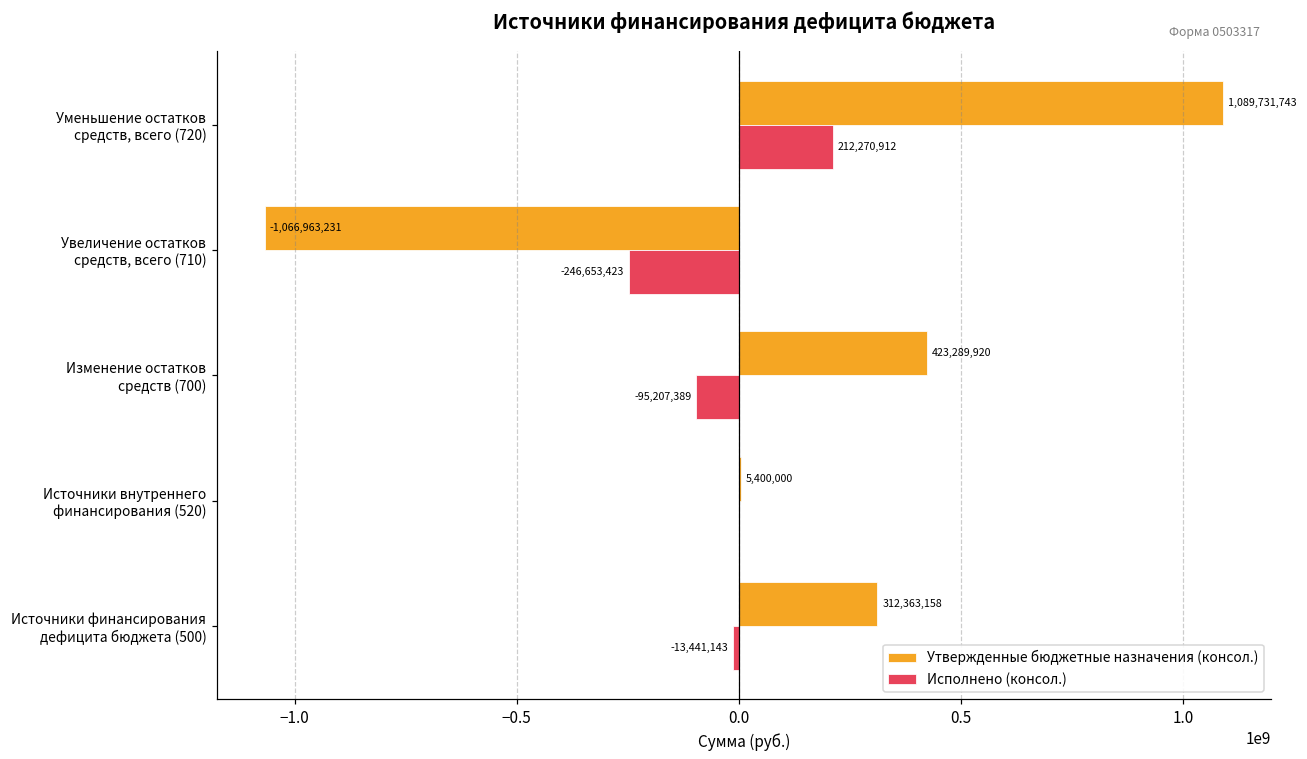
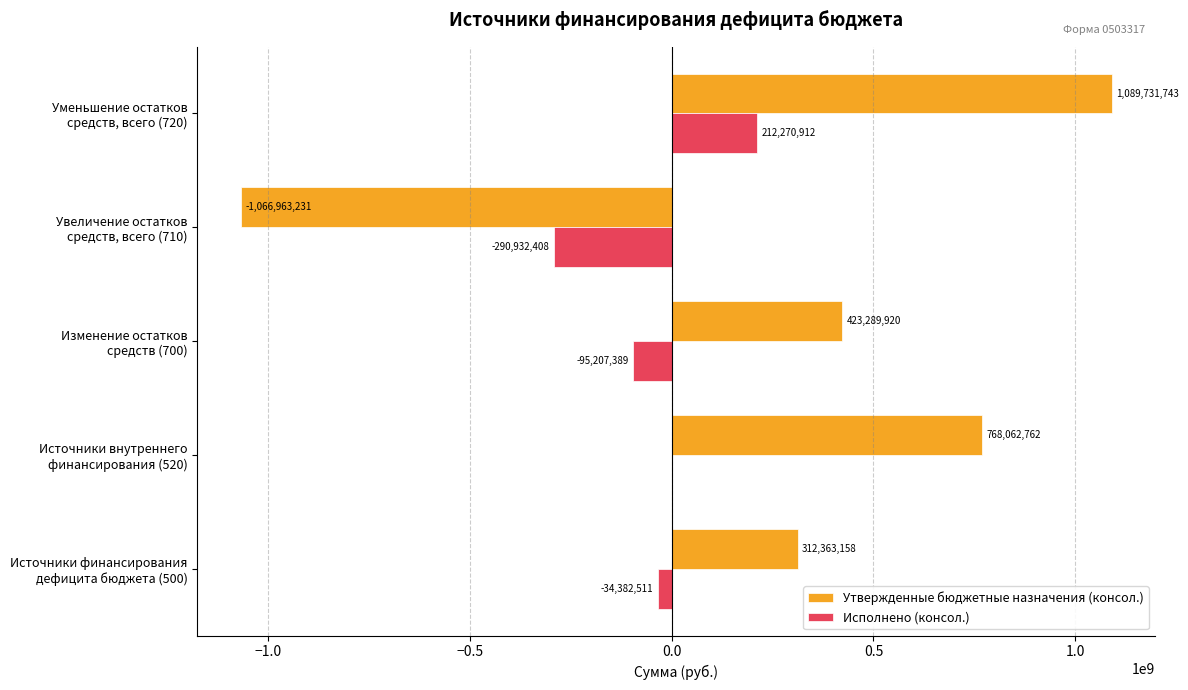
Исполнено (консол.), Увеличение остатков средств, всего (710): -246,653,423 -> -290,932,408
Утвержденные бюджетные назначения (консол.), Источники внутреннего финансирования (520): 5,400,000 -> 768,062,762
Исполнено (консол.), Источники финансирования дефицита бюджета (500): -13,441,143 -> -34,382,511
